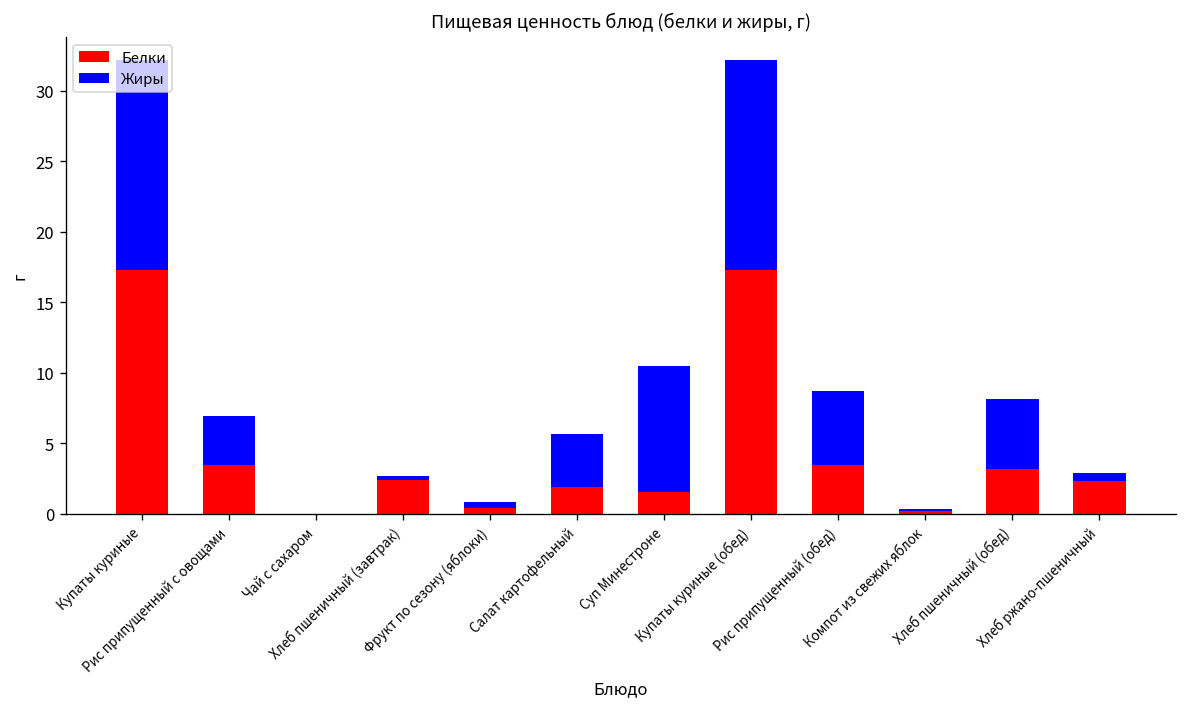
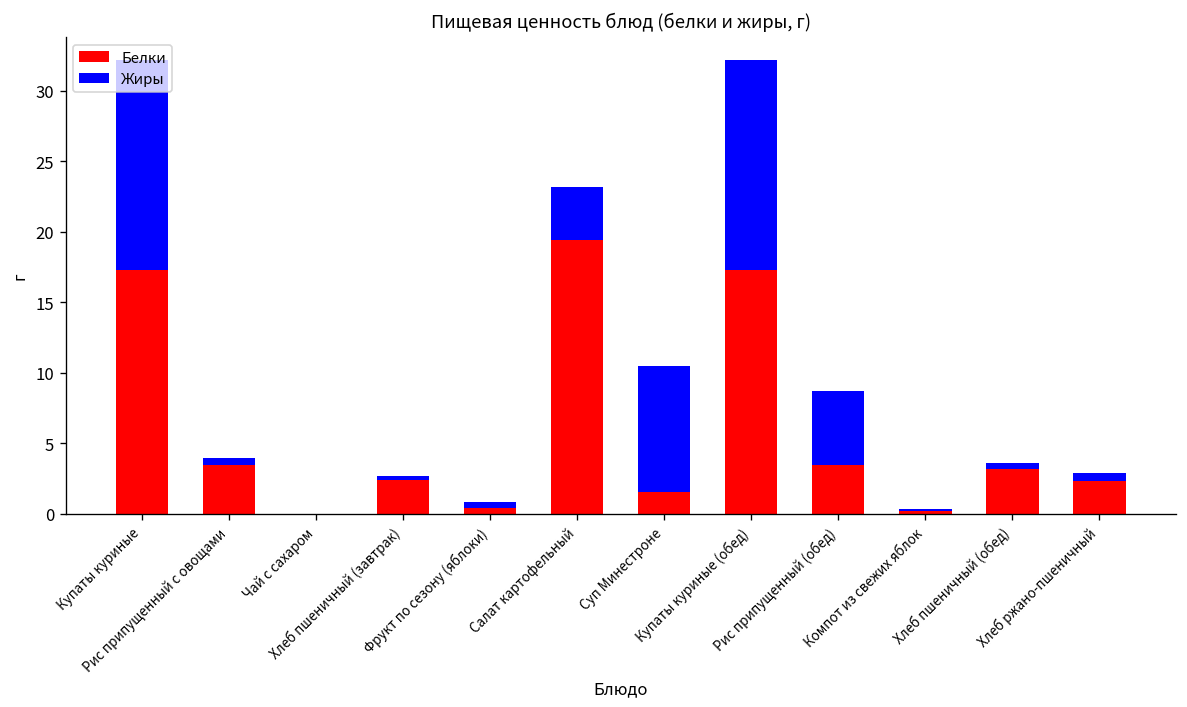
Жиры, Рис припущенный с овощами: 3.4 -> 0.5
Белки, Салат картофельный: 1.9 -> 19.4
Жиры, Хлеб пшеничный (обед): 5.0 -> 0.4
